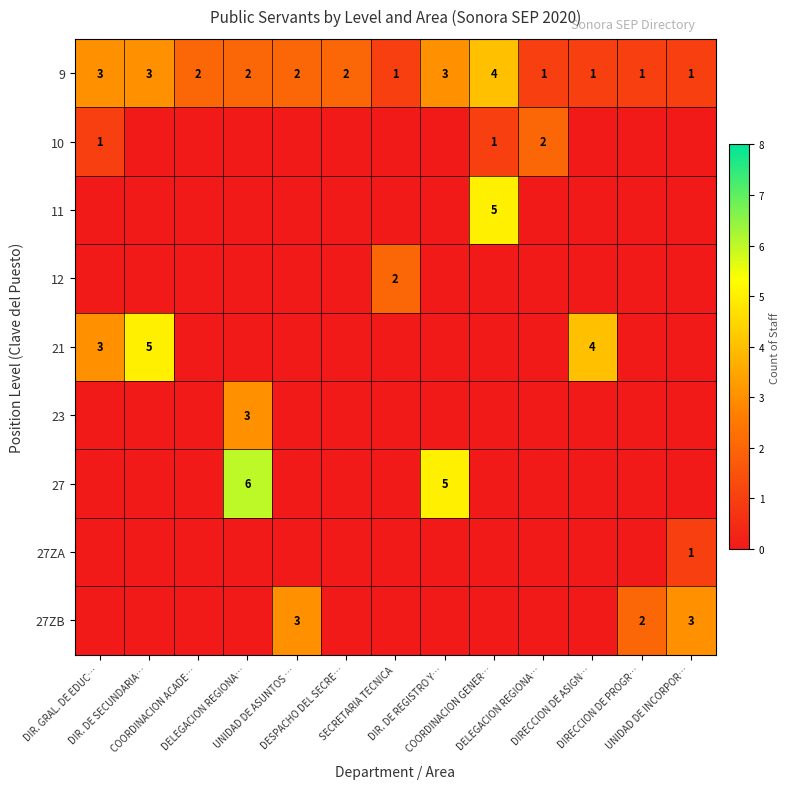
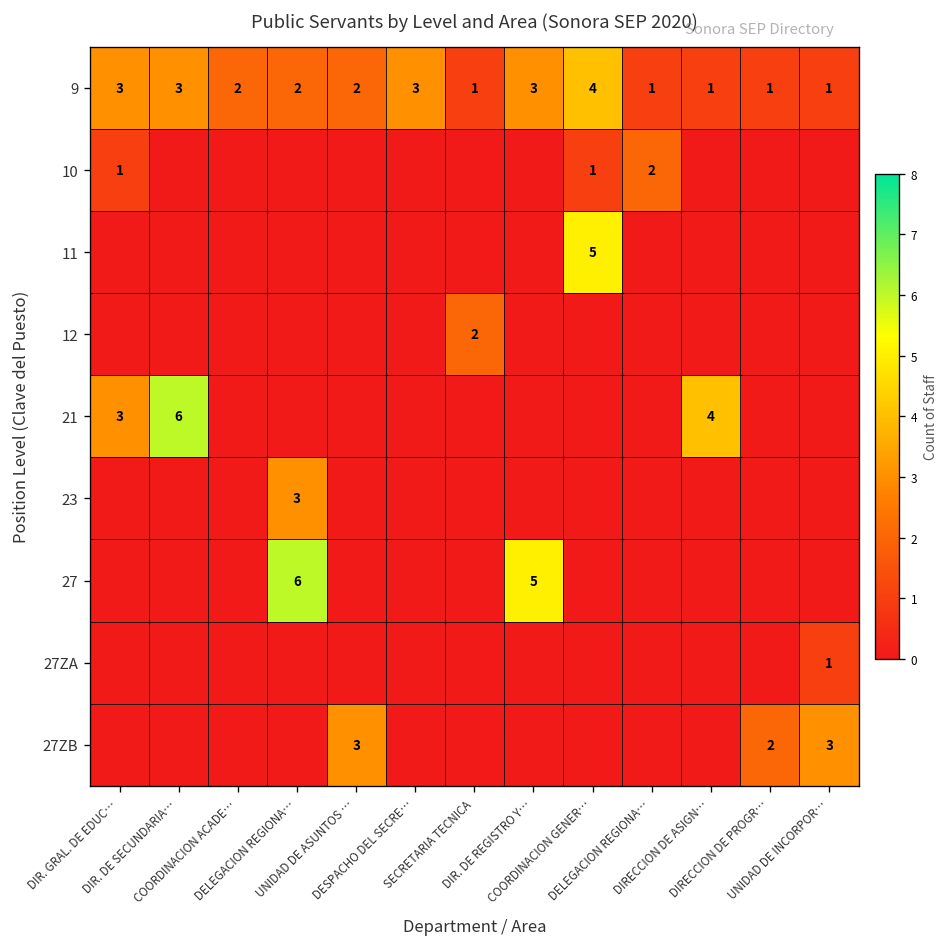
9, DESPACHO DEL SECRE…: 2 -> 3
21, DIR. DE SECUNDARIA…: 5 -> 6
